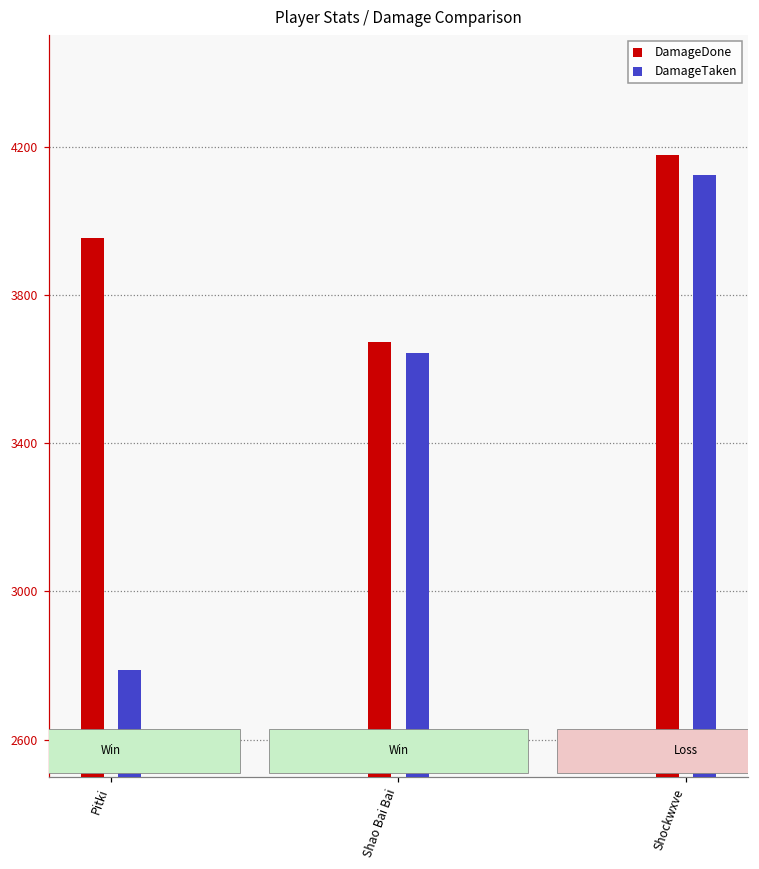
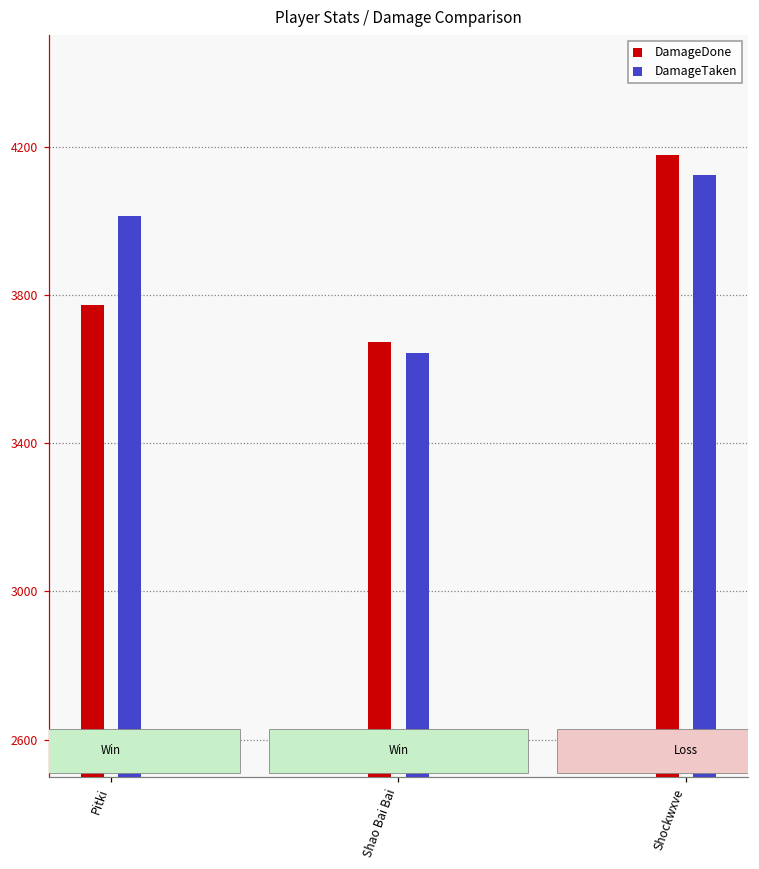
DamageDone, Pitki: 3950 -> 3770
DamageTaken, Pitki: 2790 -> 4010
